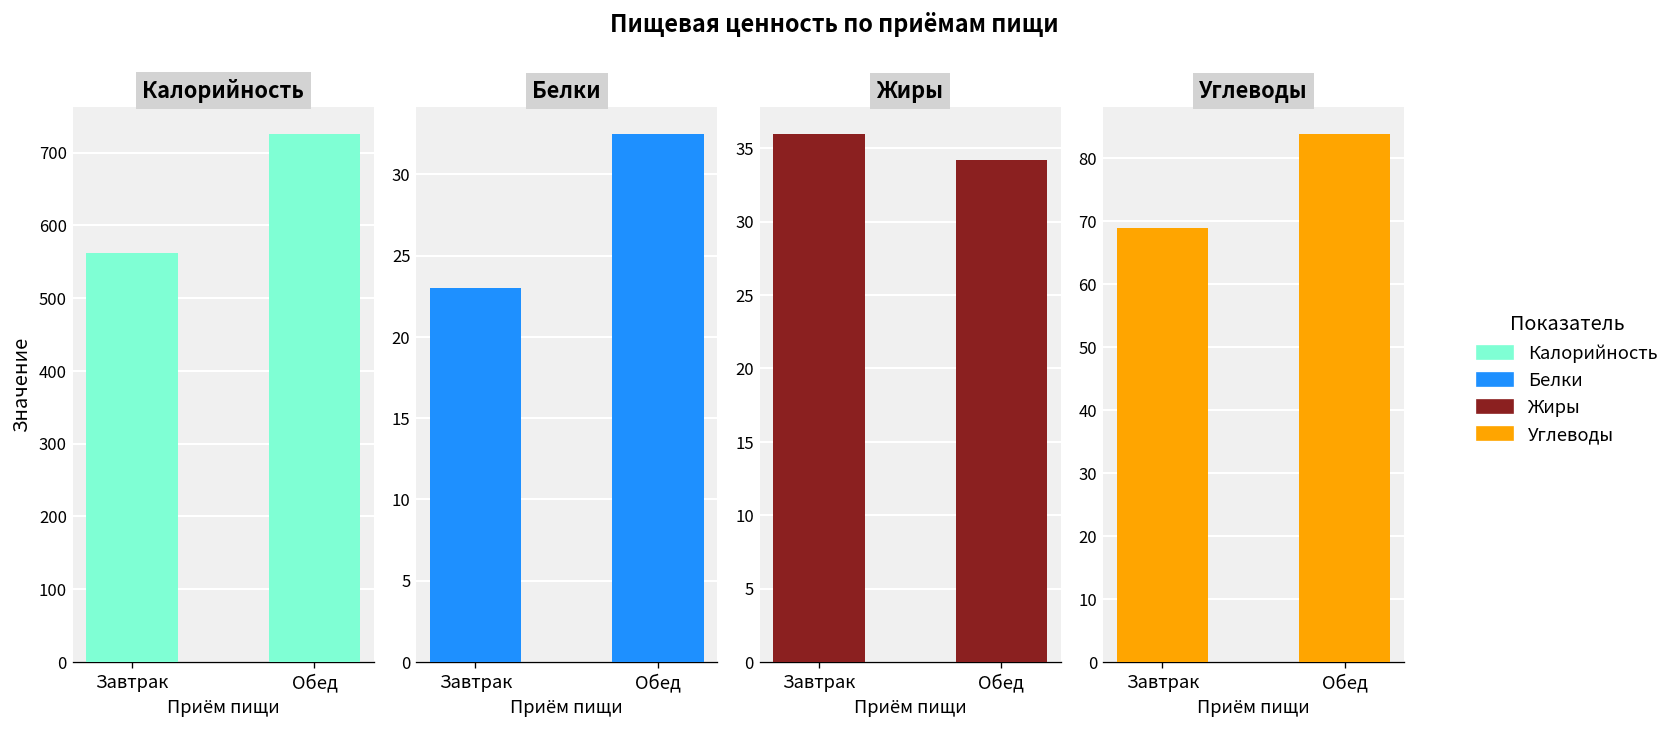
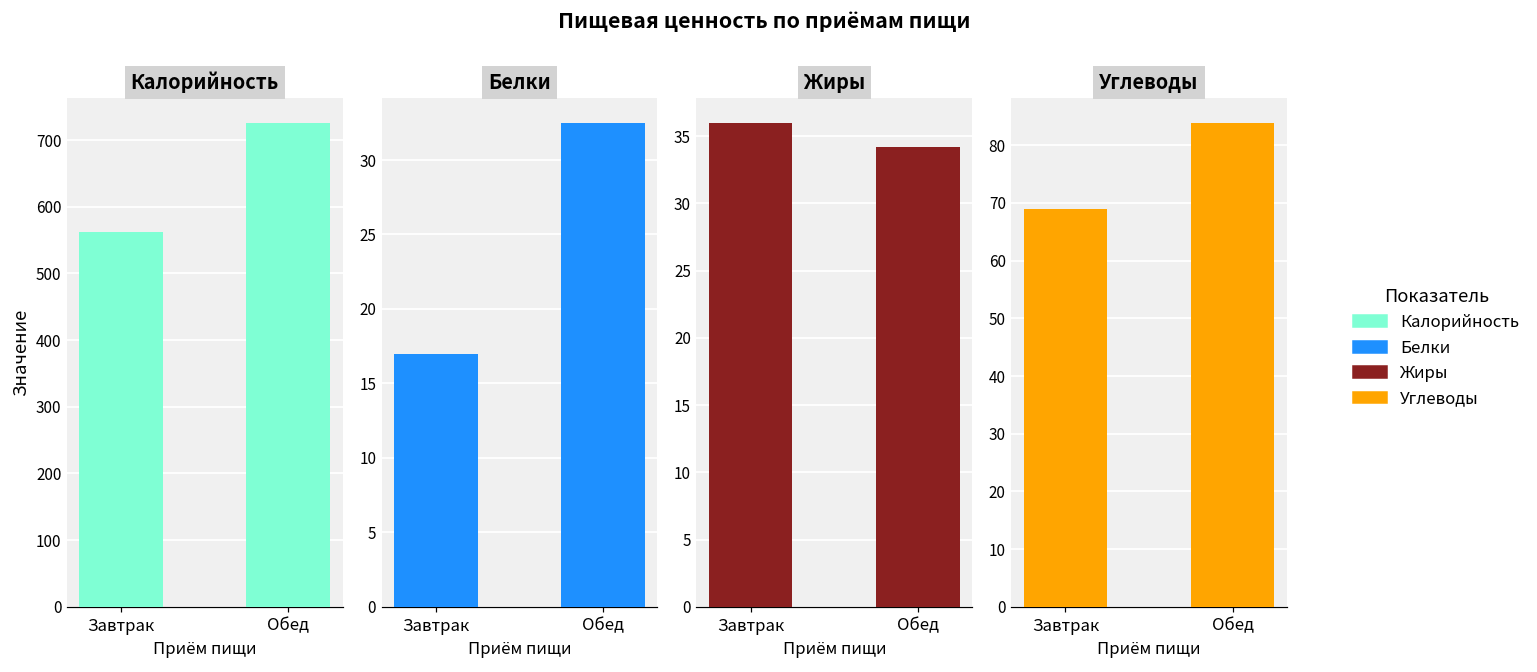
Белки, Завтрак: 23 -> 17
